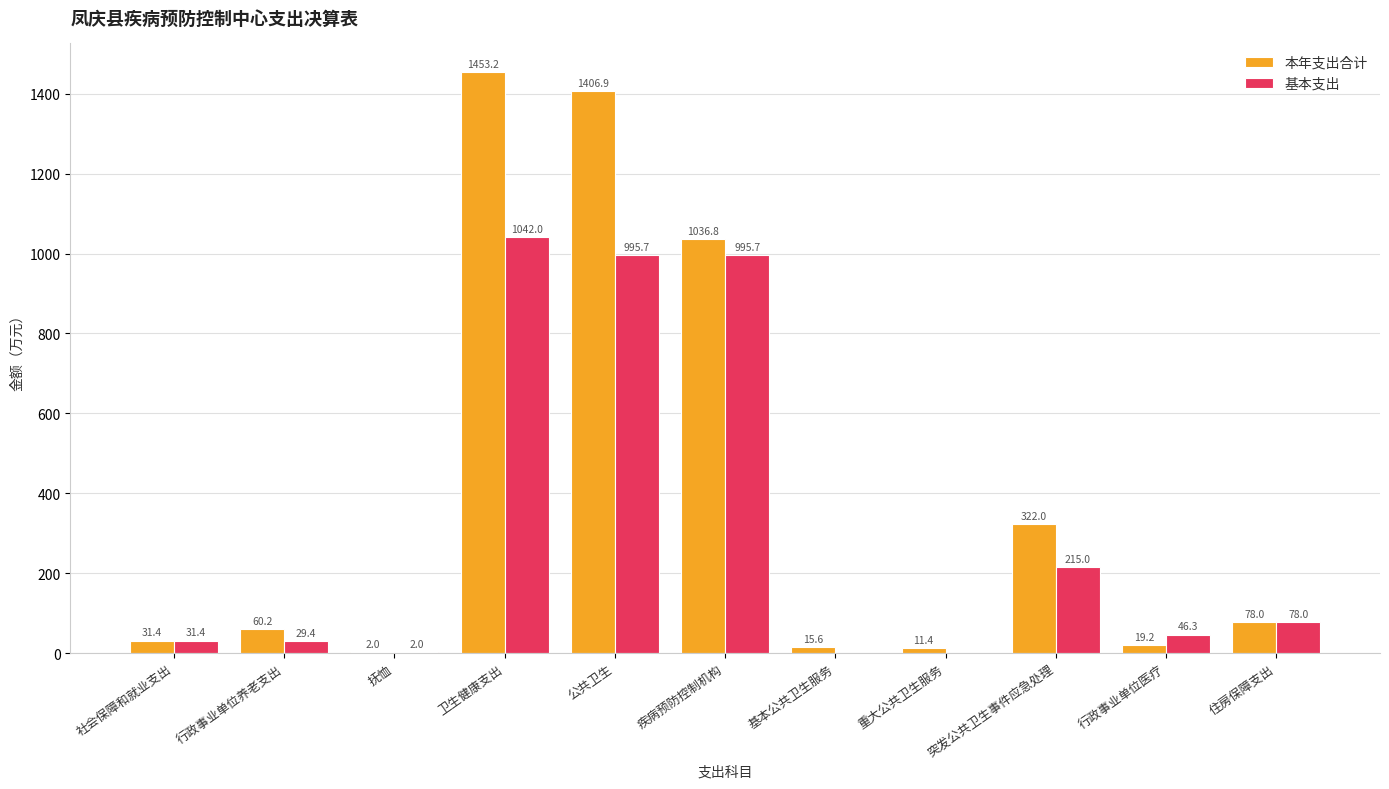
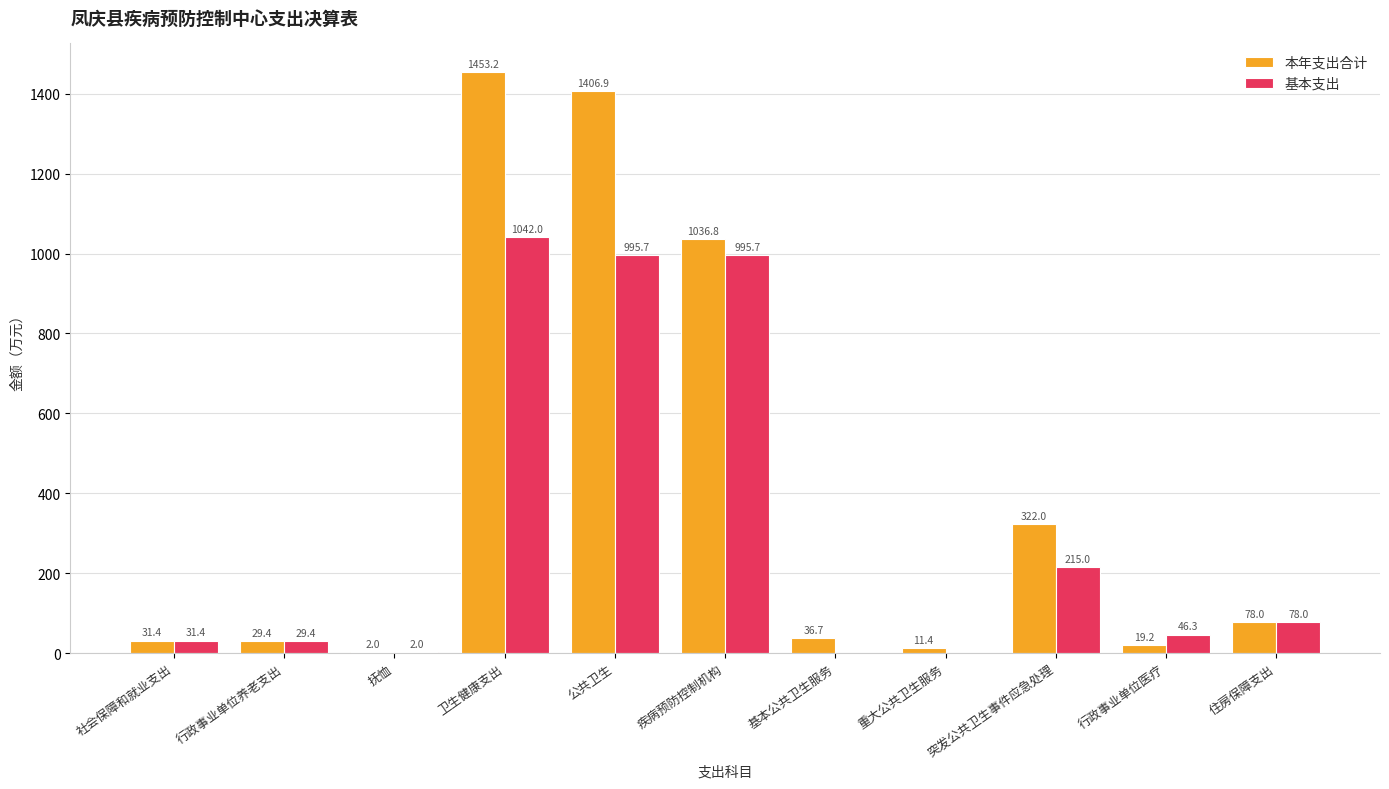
本年支出合计, 行政事业单位养老支出: 60.2 -> 29.4
本年支出合计, 基本公共卫生服务: 15.6 -> 36.7
